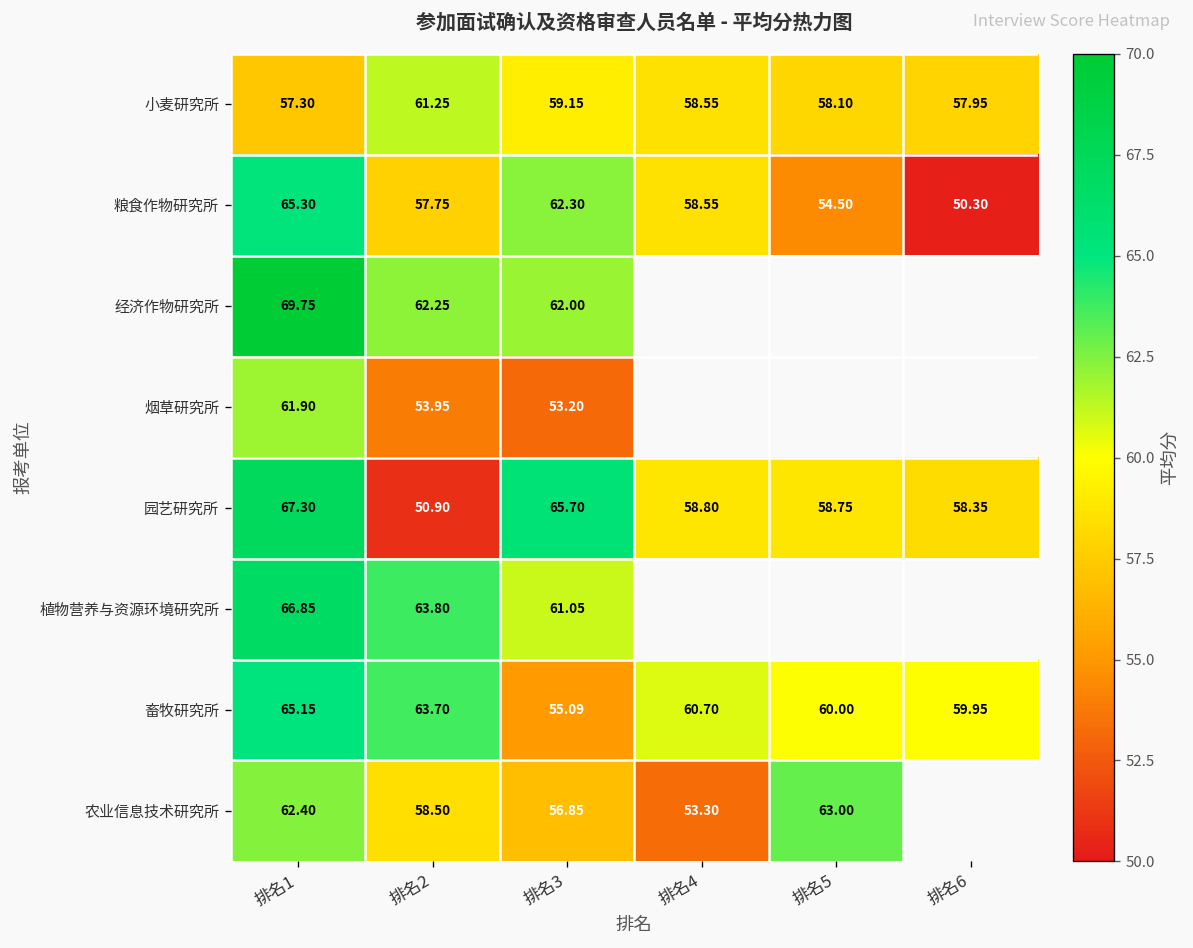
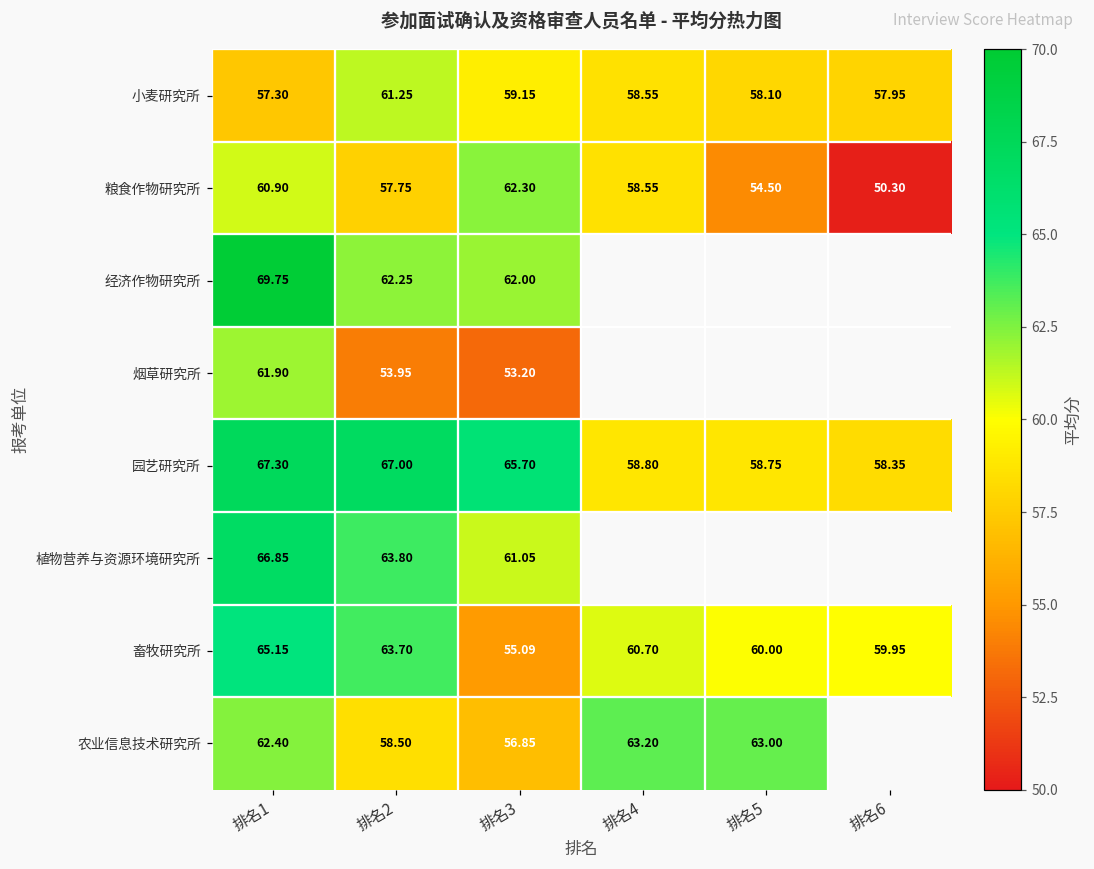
粮食作物研究所, 排名1: 65.30 -> 60.90
园艺研究所, 排名2: 50.90 -> 67.00
农业信息技术研究所, 排名4: 53.30 -> 63.20
